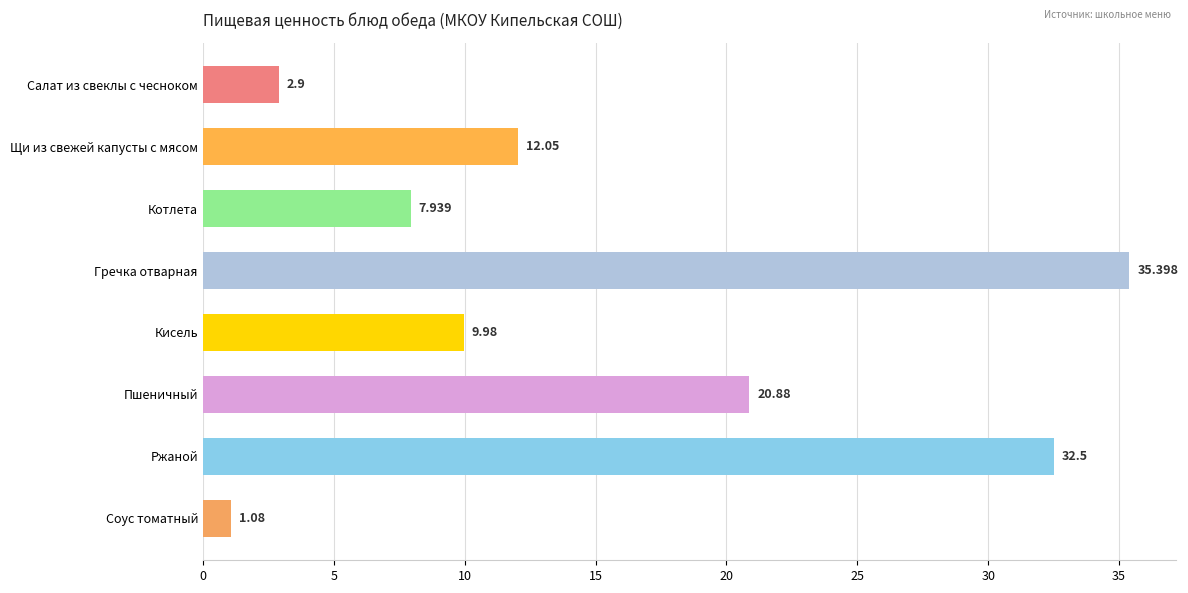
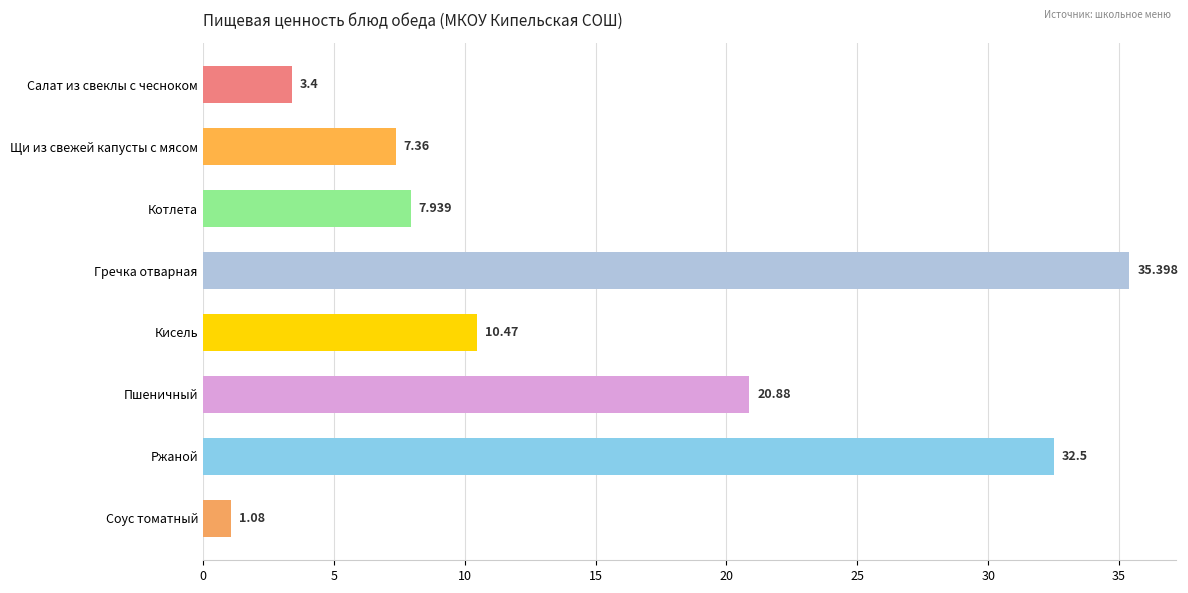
Салат из свеклы с чесноком: 2.9 -> 3.4
Щи из свежей капусты с мясом: 12.05 -> 7.36
Кисель: 9.98 -> 10.47
